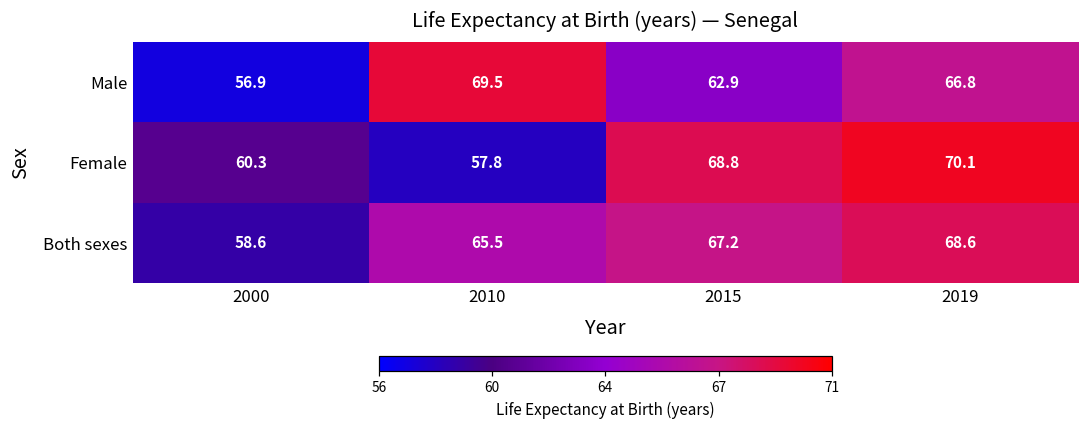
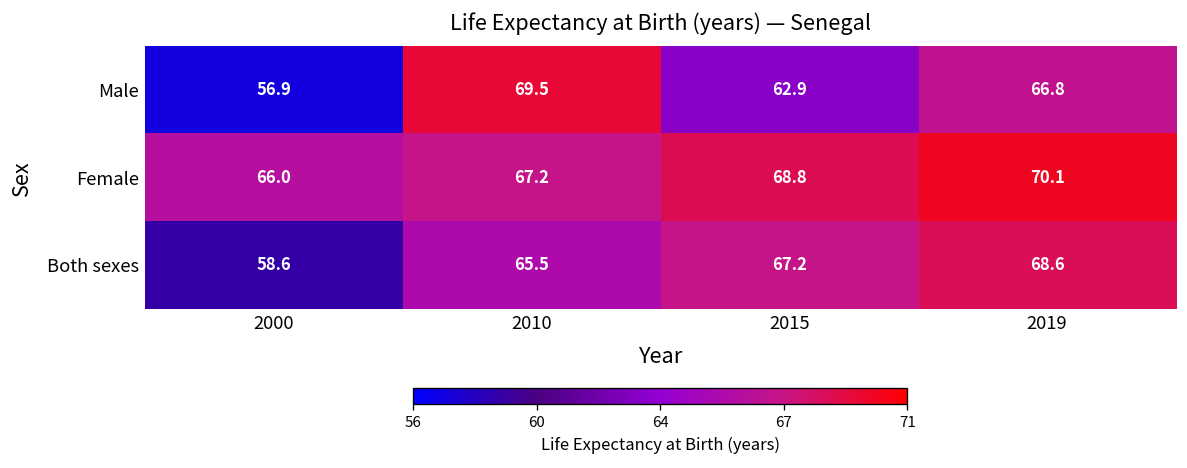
Female, 2000: 60.3 -> 66.0
Female, 2010: 57.8 -> 67.2
